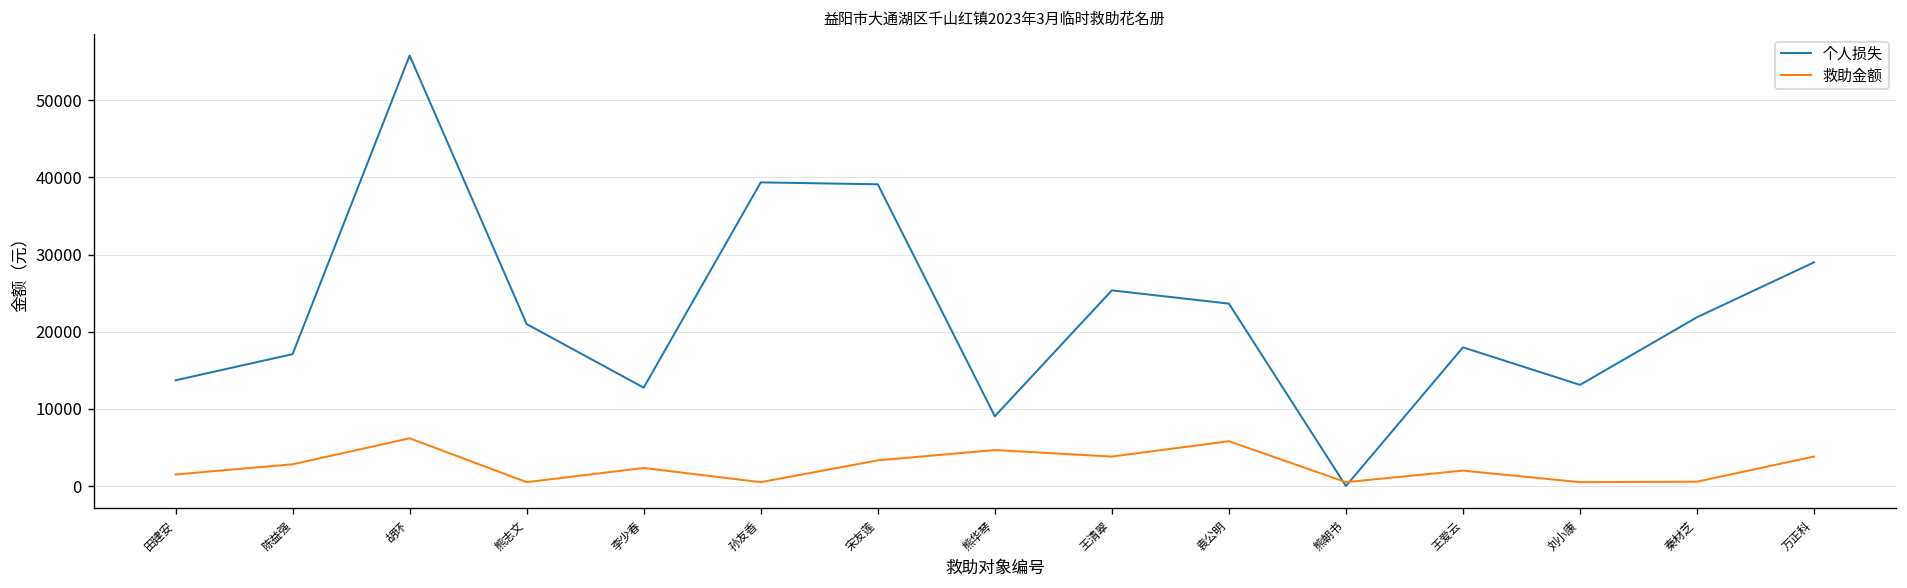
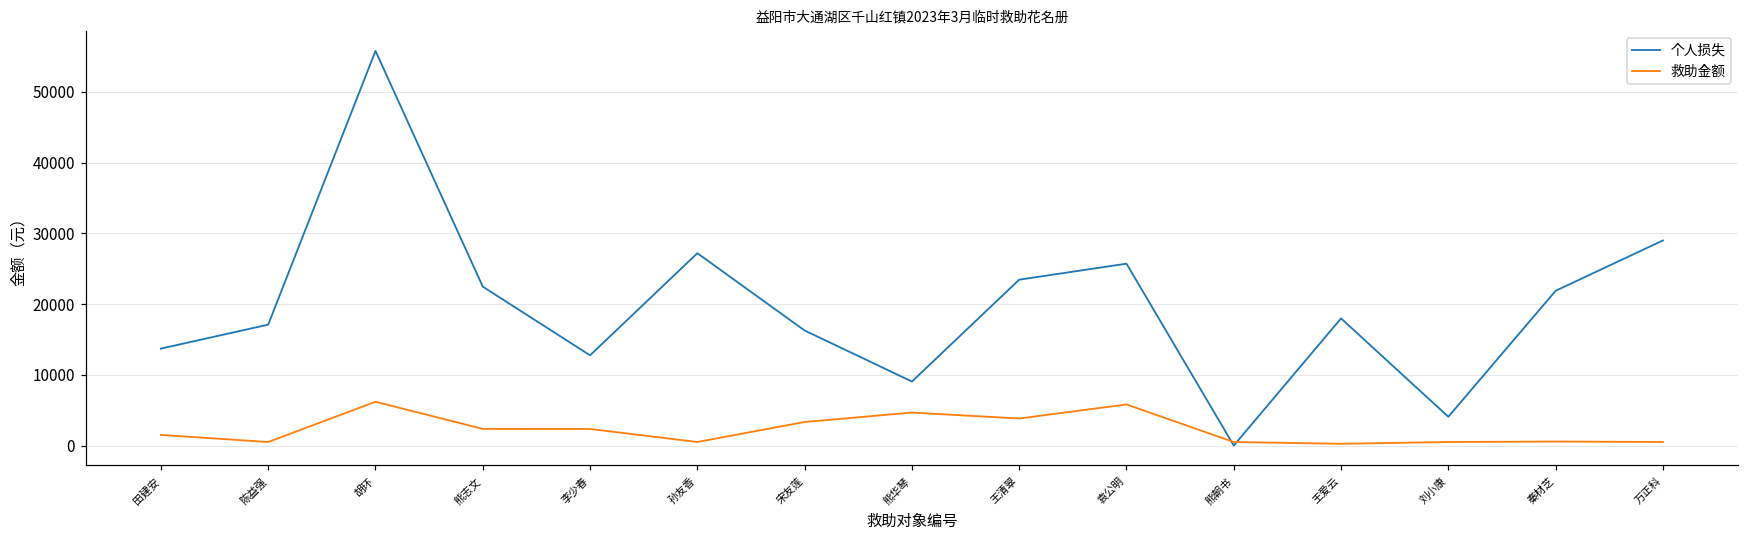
救助金额, 陈益强: 3000 -> 1000
个人损失, 熊志文: 21000 -> 22000
救助金额, 熊志文: 1000 -> 2000
个人损失, 孙友香: 39000 -> 27000
个人损失, 宋友莲: 39000 -> 16000
个人损失, 王清翠: 25000 -> 23000
个人损失, 袁公明: 24000 -> 26000
救助金额, 王爱云: 2000 -> 0
个人损失, 刘小康: 13000 -> 4000
救助金额, 万正科: 4000 -> 1000
